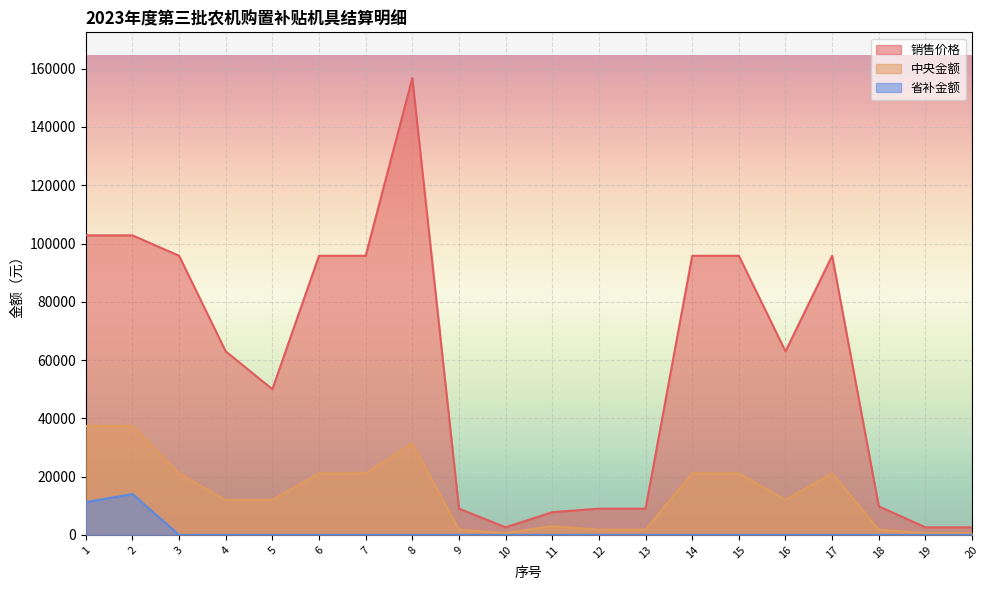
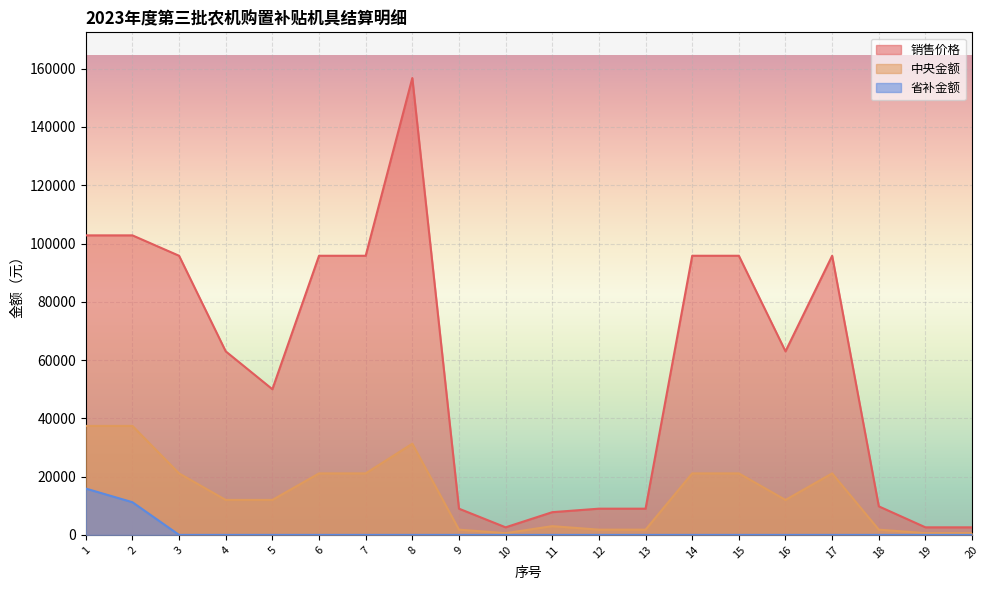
省补金额, 1: 11000 -> 16000
省补金额, 2: 14000 -> 11000
